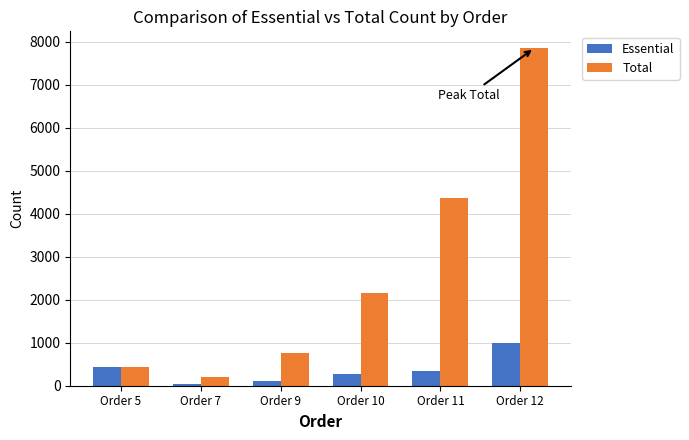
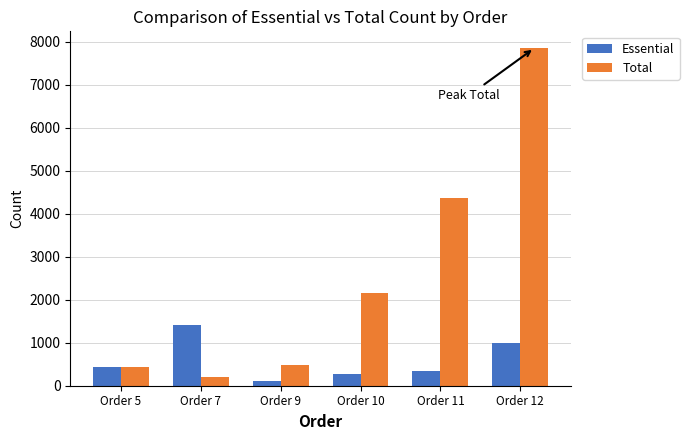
Essential, Order 7: 0 -> 1400
Total, Order 9: 800 -> 500
